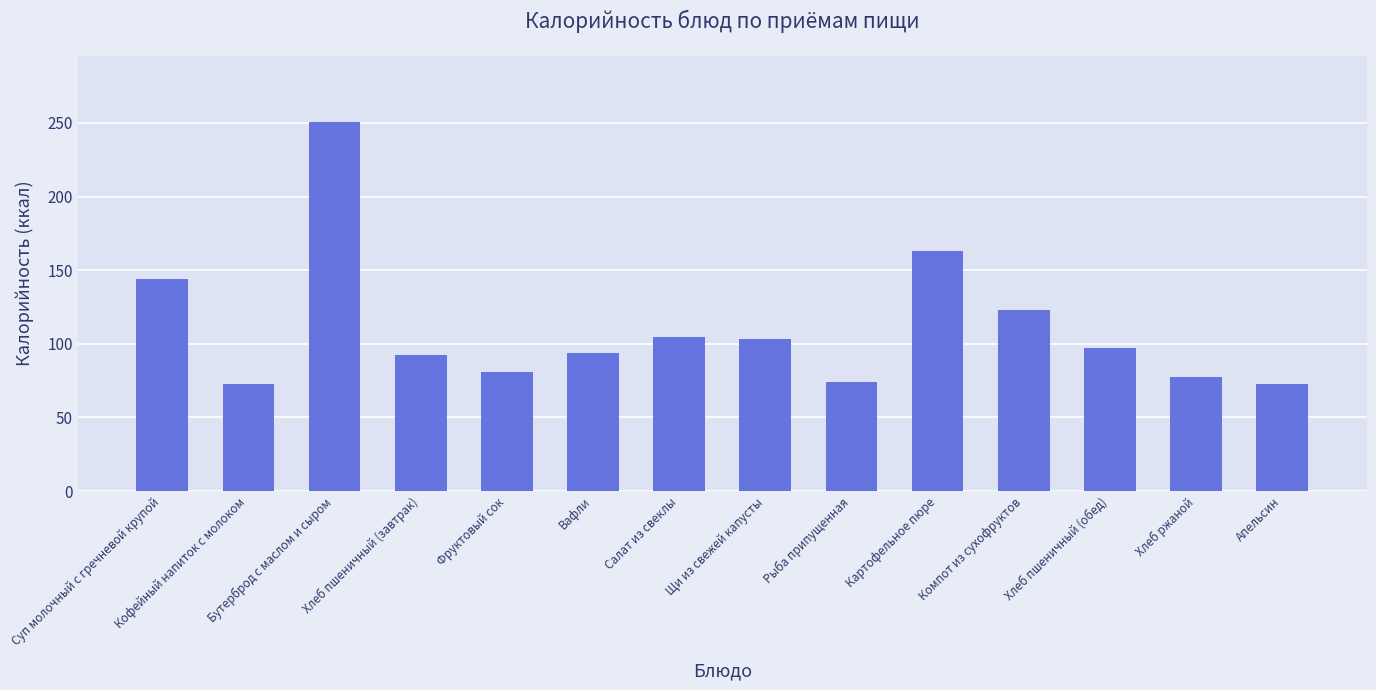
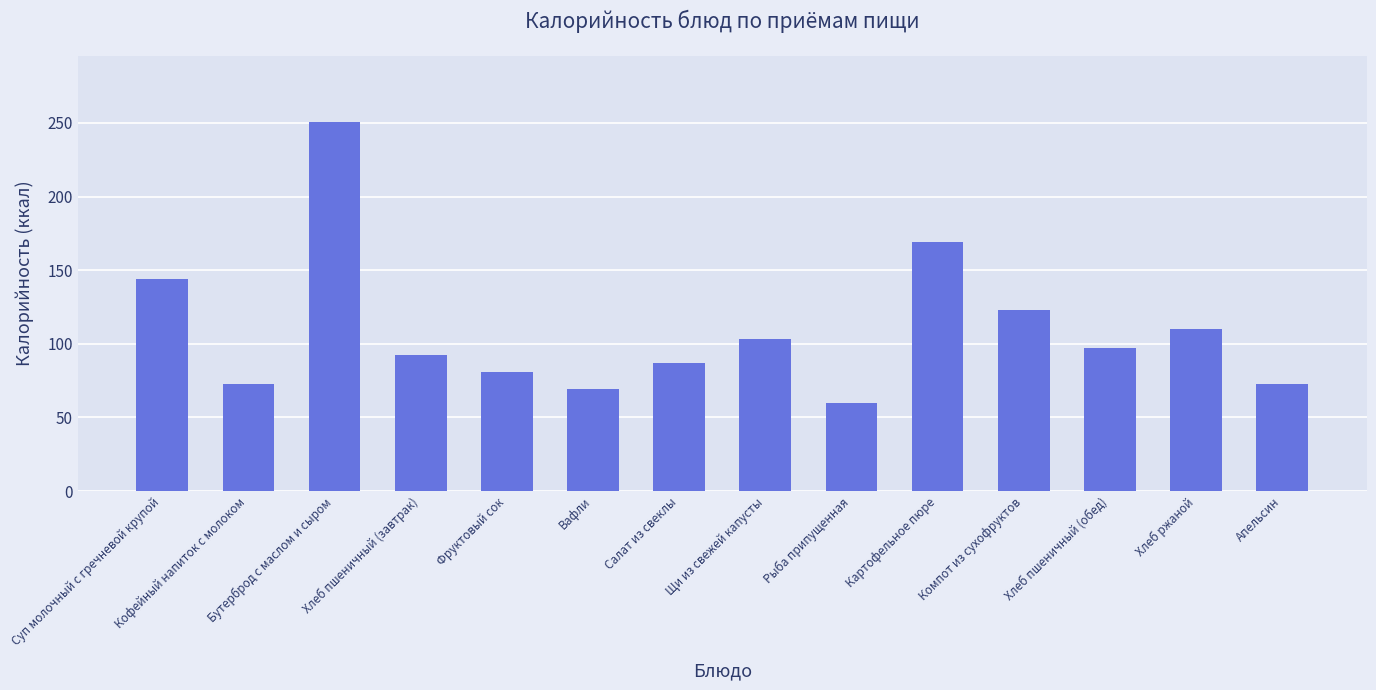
Вафли: 94 -> 69
Салат из свеклы: 104 -> 87
Рыба припущенная: 74 -> 60
Картофельное пюре: 163 -> 169
Хлеб ржаной: 77 -> 110
